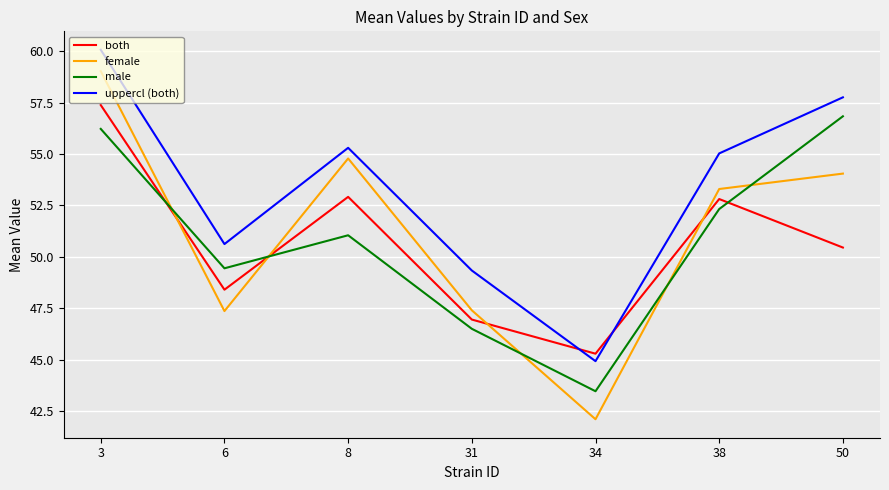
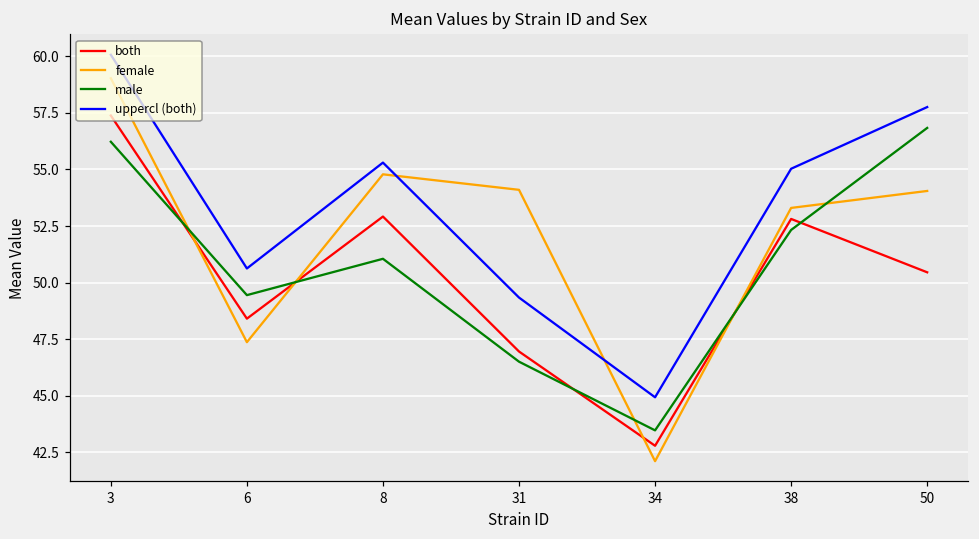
female, 31: 47.4 -> 54.1
both, 34: 45.3 -> 42.8
